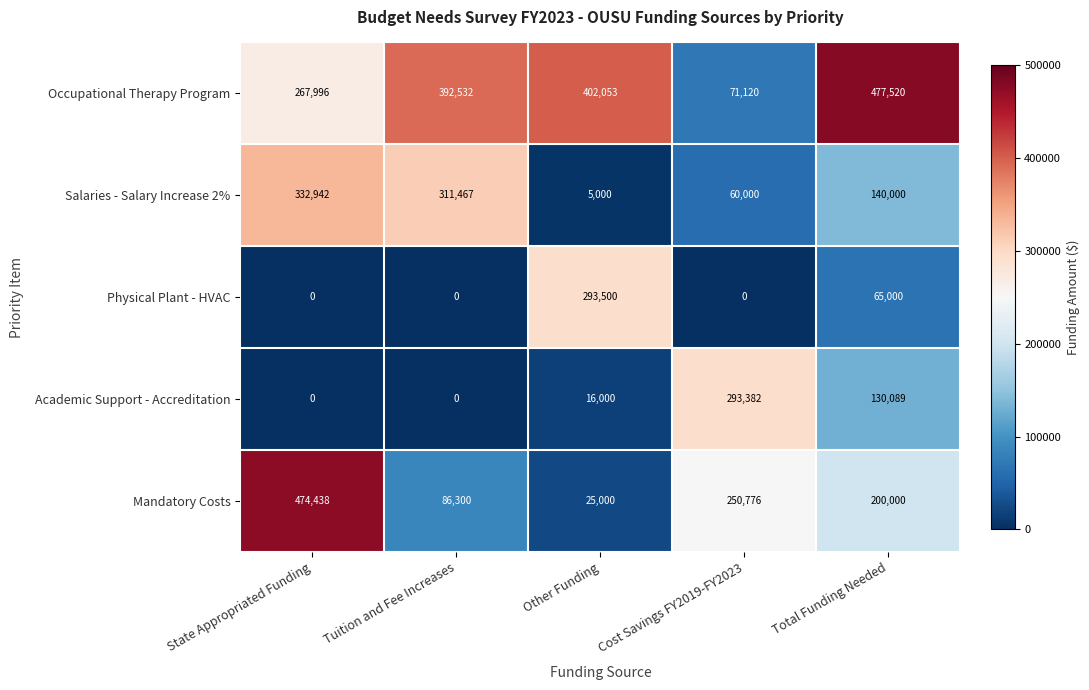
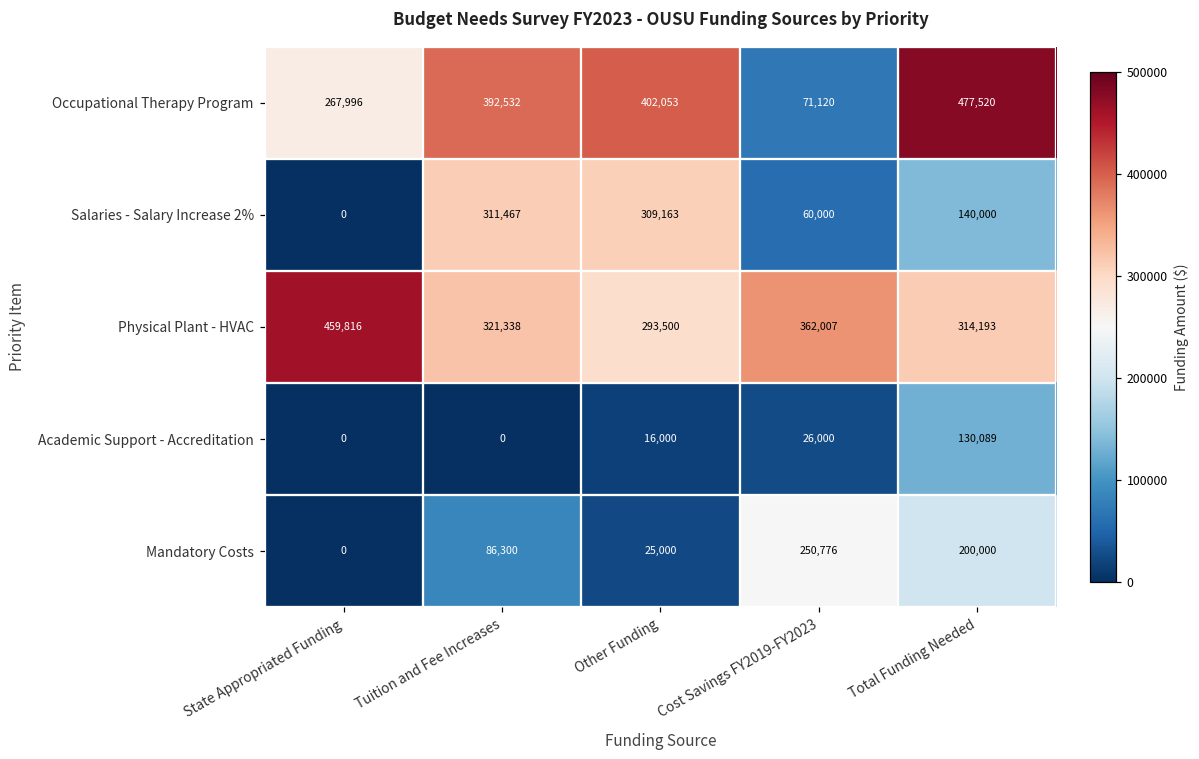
Salaries - Salary Increase 2%, State Appropriated Funding: 332,942 -> 0
Salaries - Salary Increase 2%, Other Funding: 5,000 -> 309,163
Physical Plant - HVAC, State Appropriated Funding: 0 -> 459,816
Physical Plant - HVAC, Tuition and Fee Increases: 0 -> 321,338
Physical Plant - HVAC, Cost Savings FY2019-FY2023: 0 -> 362,007
Physical Plant - HVAC, Total Funding Needed: 65,000 -> 314,193
Academic Support - Accreditation, Cost Savings FY2019-FY2023: 293,382 -> 26,000
Mandatory Costs, State Appropriated Funding: 474,438 -> 0
